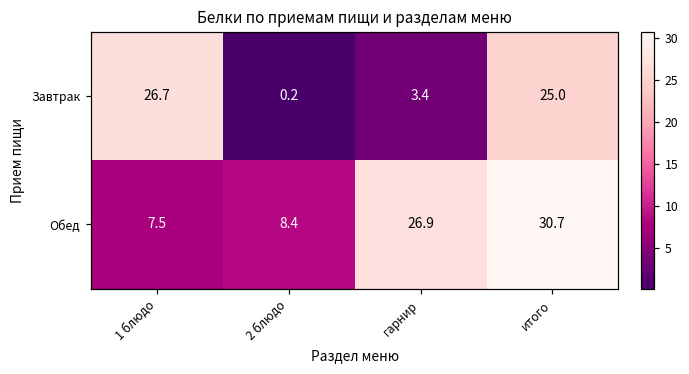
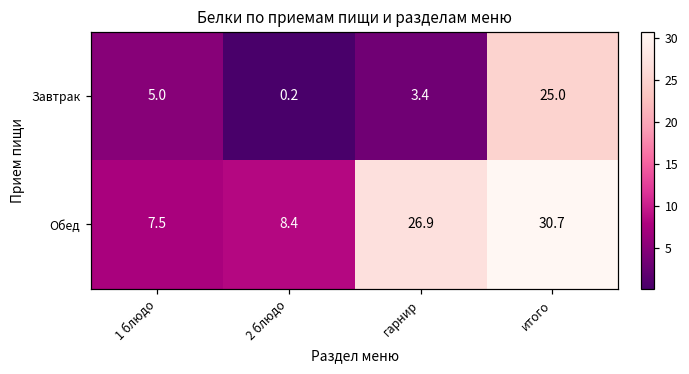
Завтрак, 1 блюдо: 26.7 -> 5.0
